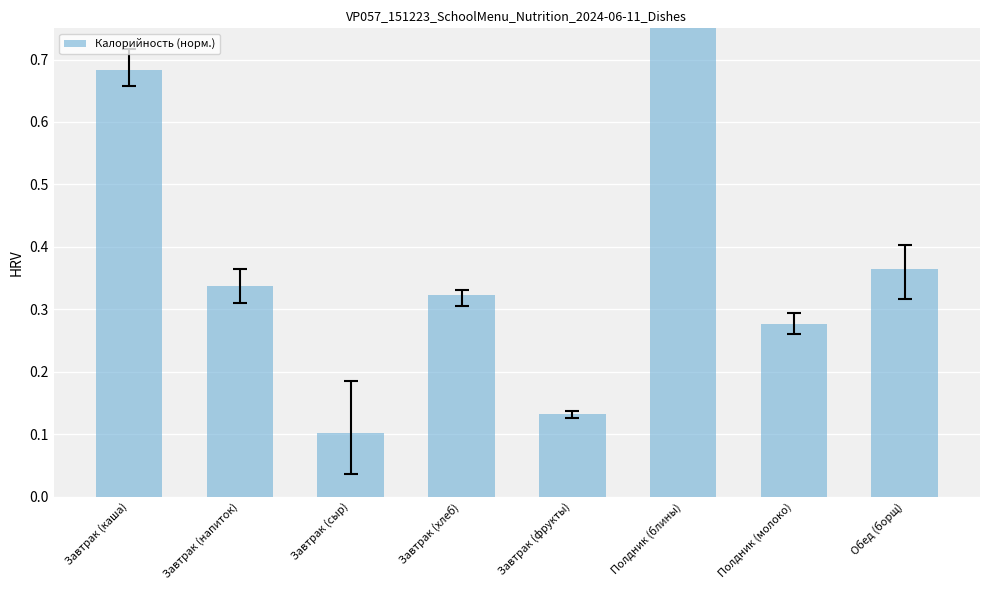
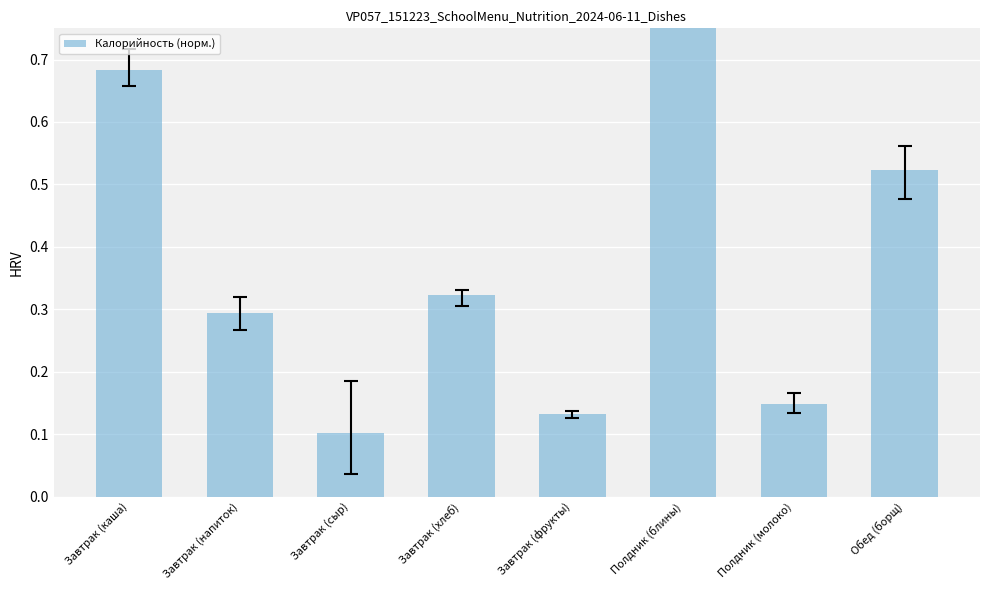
Калорийность (норм.), Завтрак (напиток): 0.34 -> 0.29
Калорийность (норм.), Полдник (молоко): 0.28 -> 0.15
Калорийность (норм.), Обед (борщ): 0.36 -> 0.52
